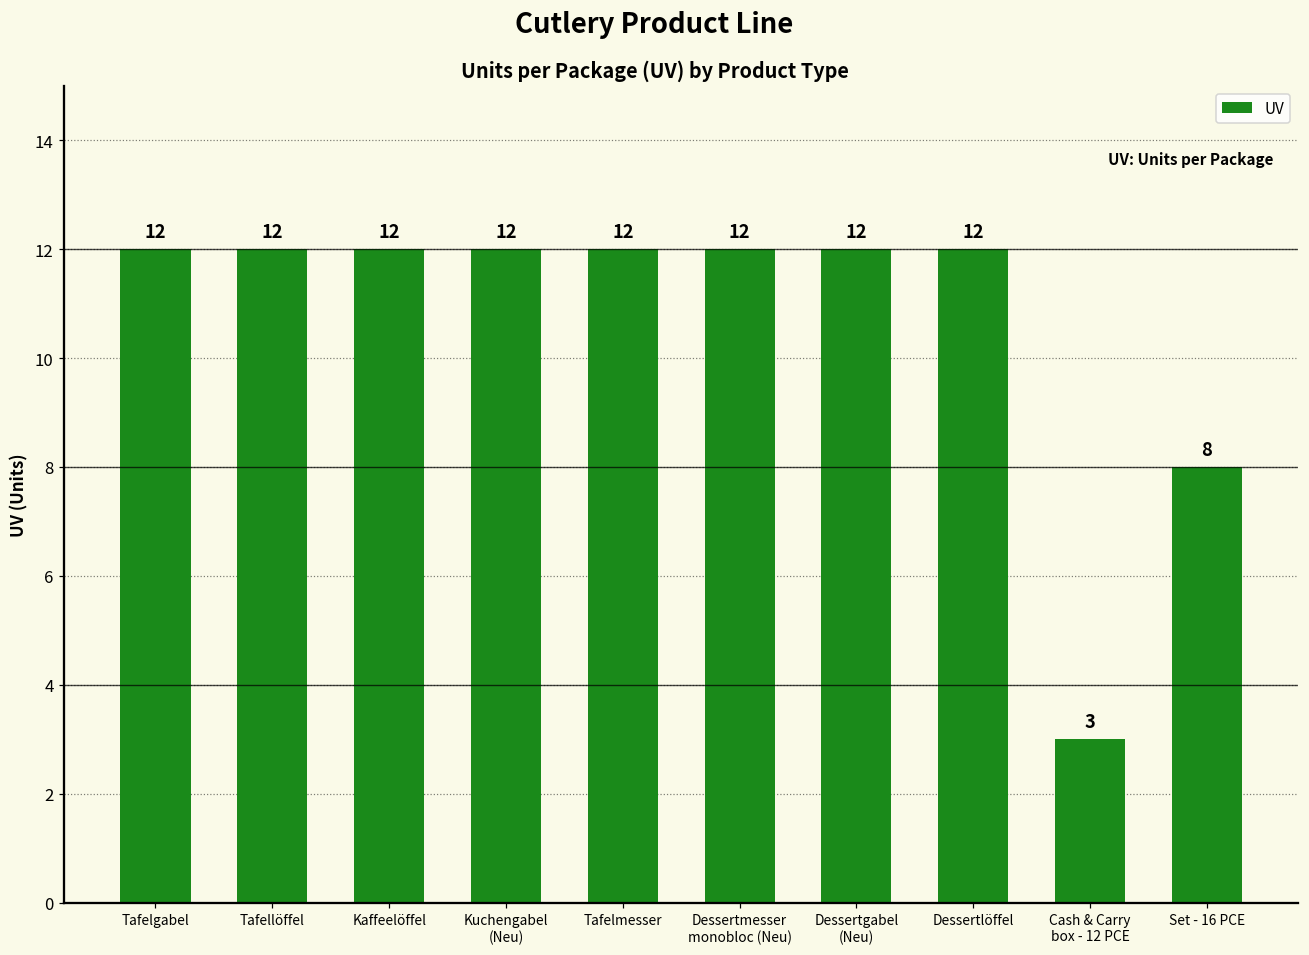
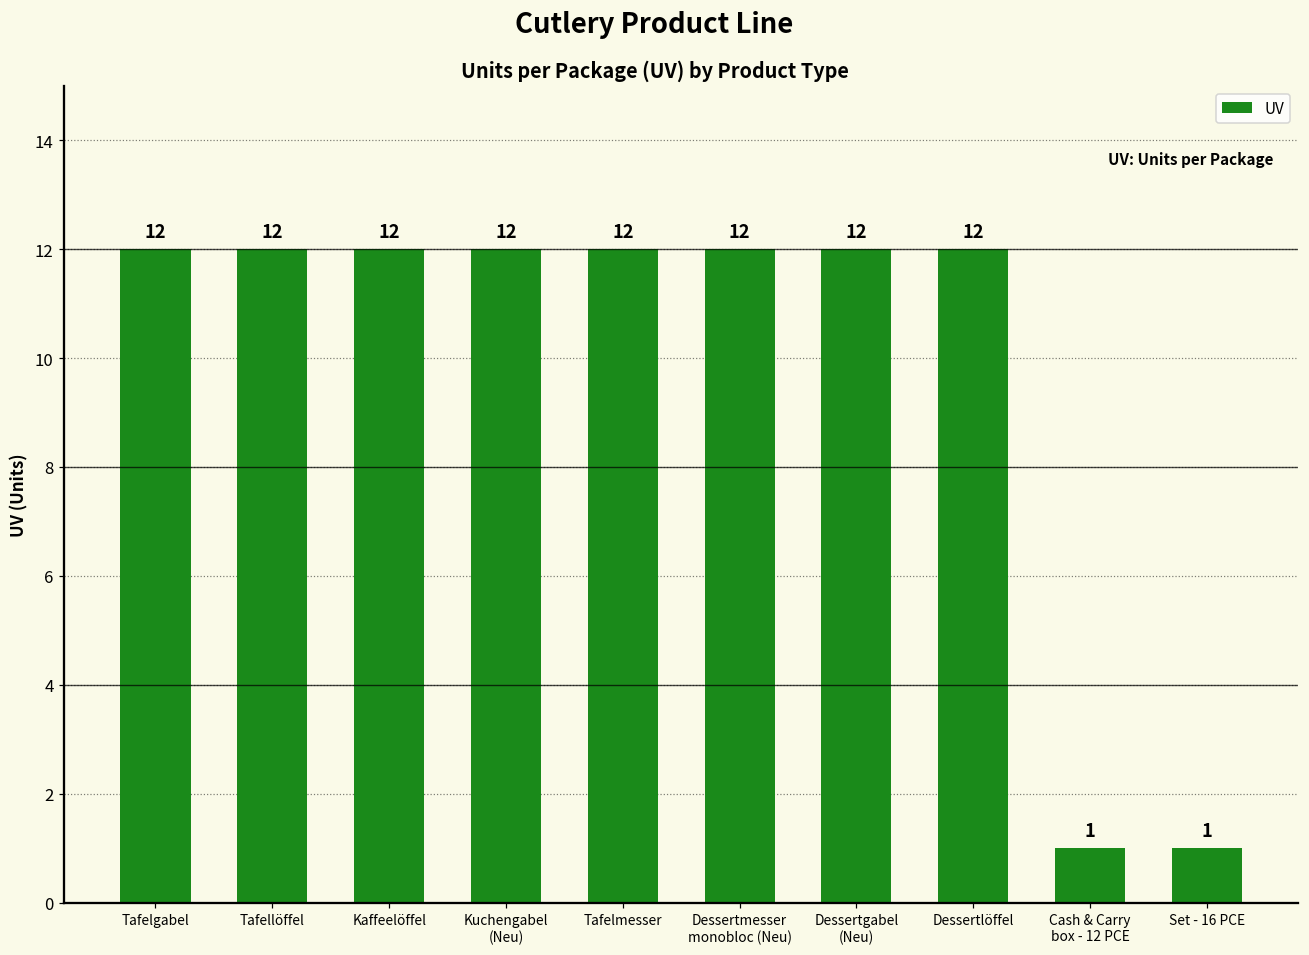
Cash & Carry box - 12 PCE: 3 -> 1
Set - 16 PCE: 8 -> 1
